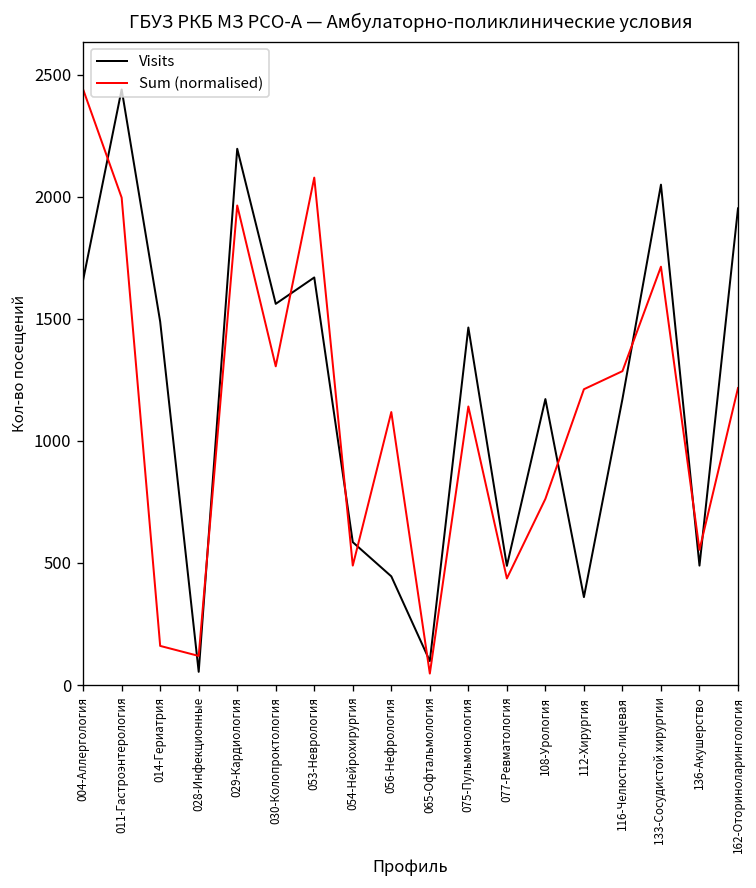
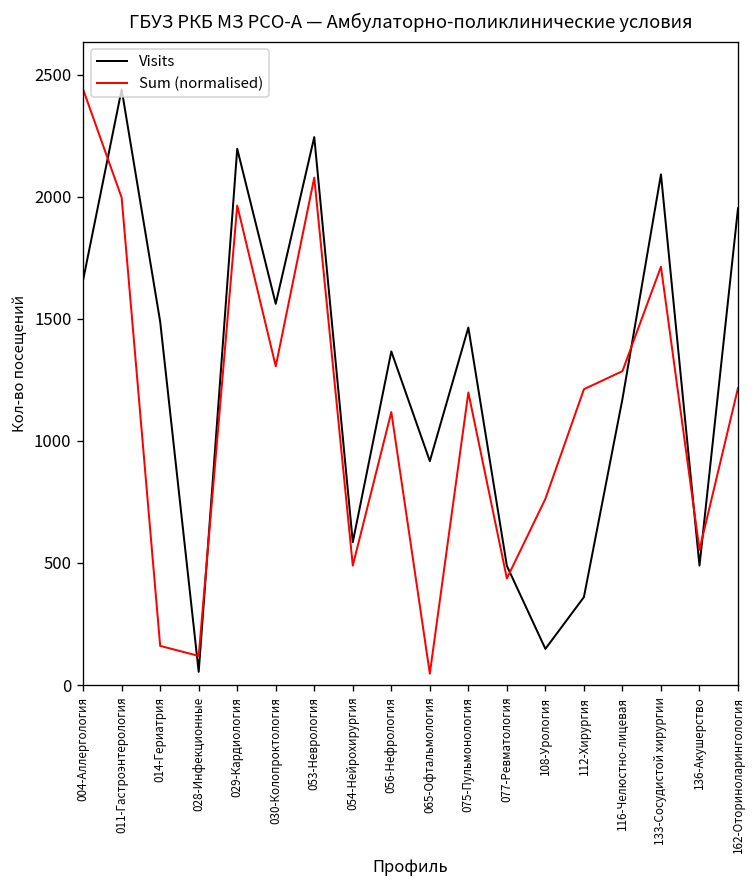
Visits, 053-Неврология: 1670 -> 2240
Visits, 056-Нефрология: 450 -> 1370
Visits, 065-Офтальмология: 100 -> 920
Sum (normalised), 075-Пульмонология: 1140 -> 1200
Visits, 108-Урология: 1170 -> 150
Visits, 133-Сосудистой хирургии: 2050 -> 2090
